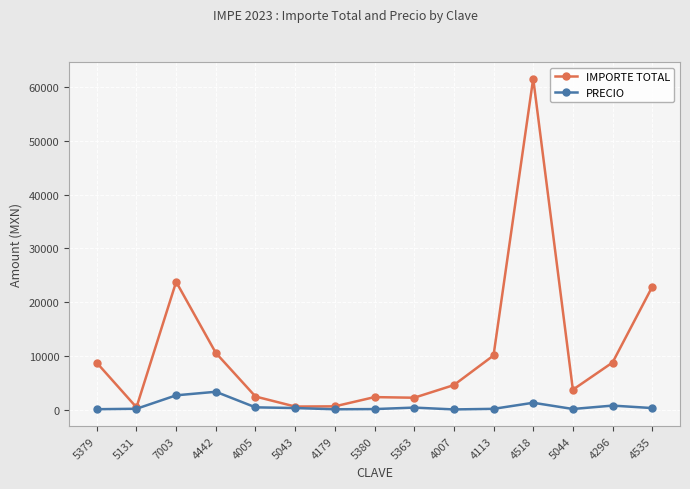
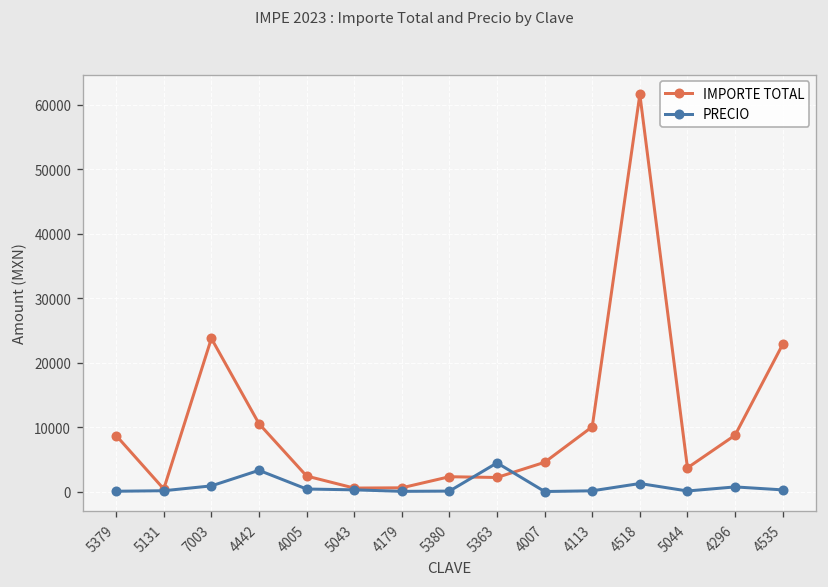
PRECIO, 7003: 3000 -> 1000
PRECIO, 5363: 0 -> 4000
